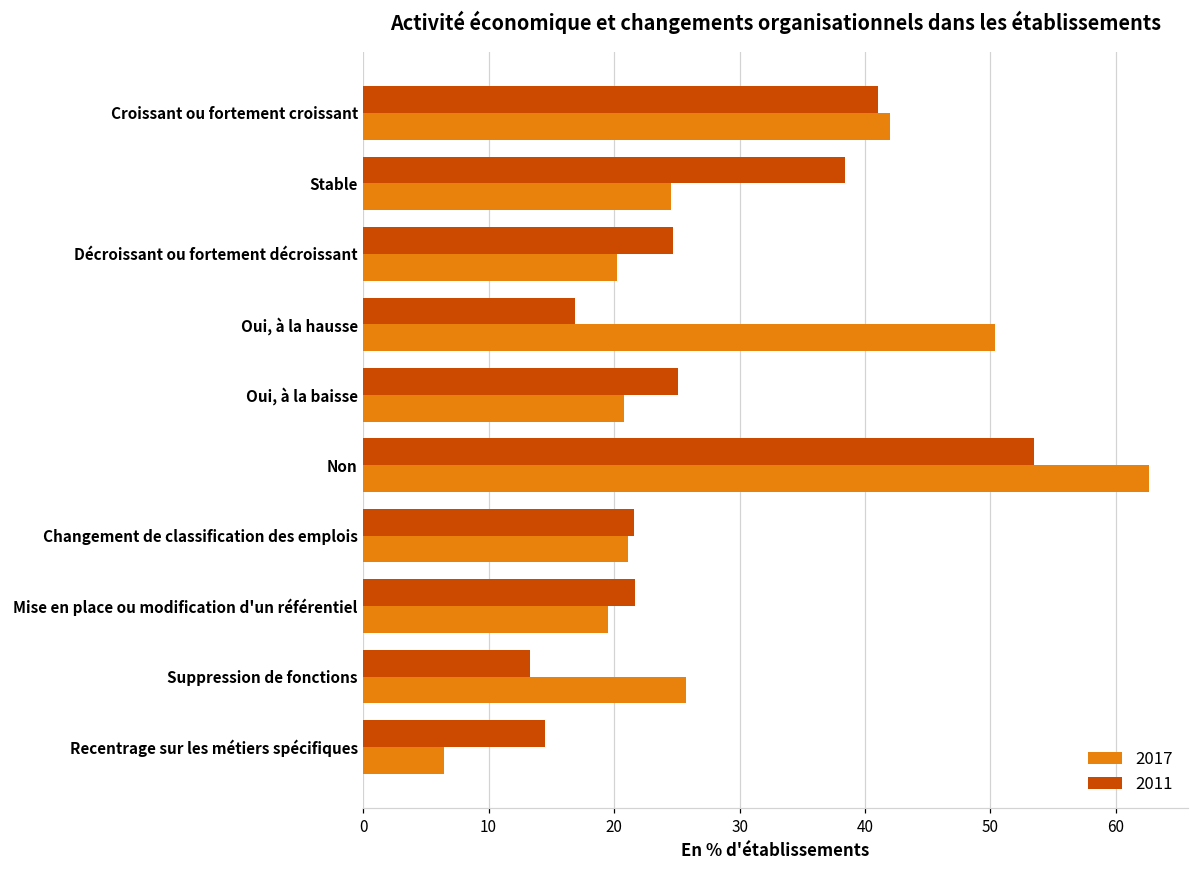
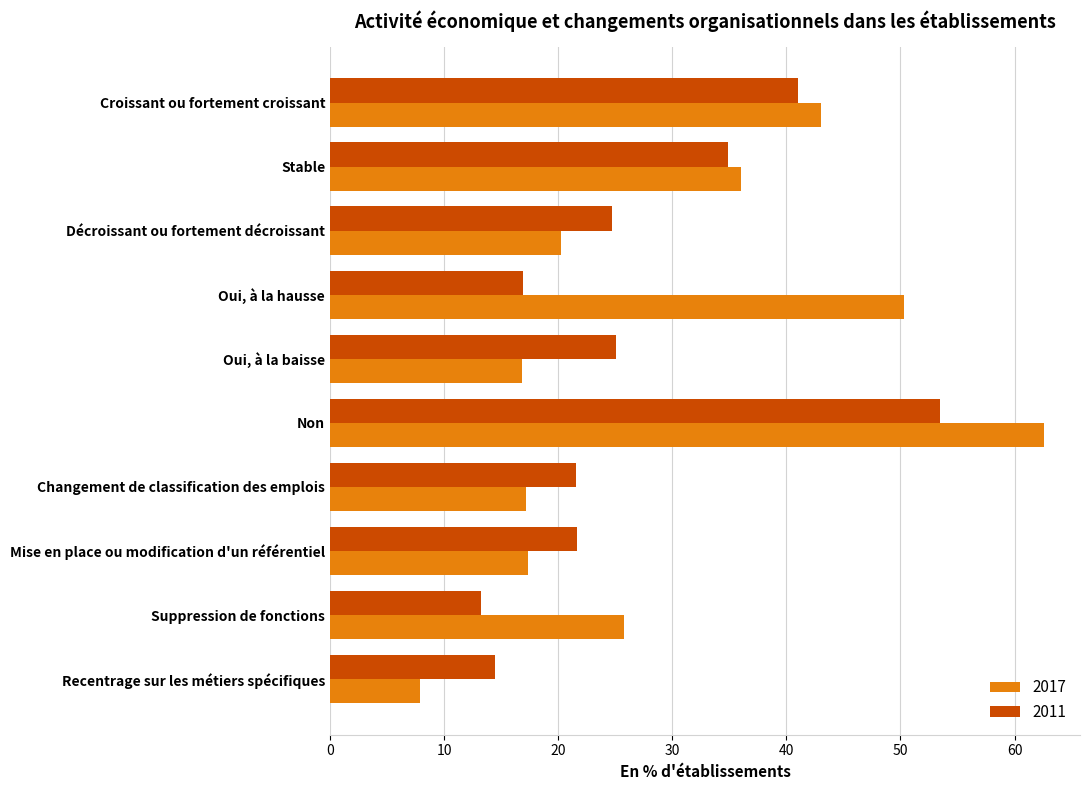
2017, Croissant ou fortement croissant: 42.0 -> 43.0
2011, Stable: 38.4 -> 34.8
2017, Stable: 24.5 -> 36.0
2017, Oui, à la baisse: 20.8 -> 16.8
2017, Changement de classification des emplois: 21.1 -> 17.2
2017, Mise en place ou modification d'un référentiel: 19.5 -> 17.4
2017, Recentrage sur les métiers spécifiques: 6.4 -> 7.9
